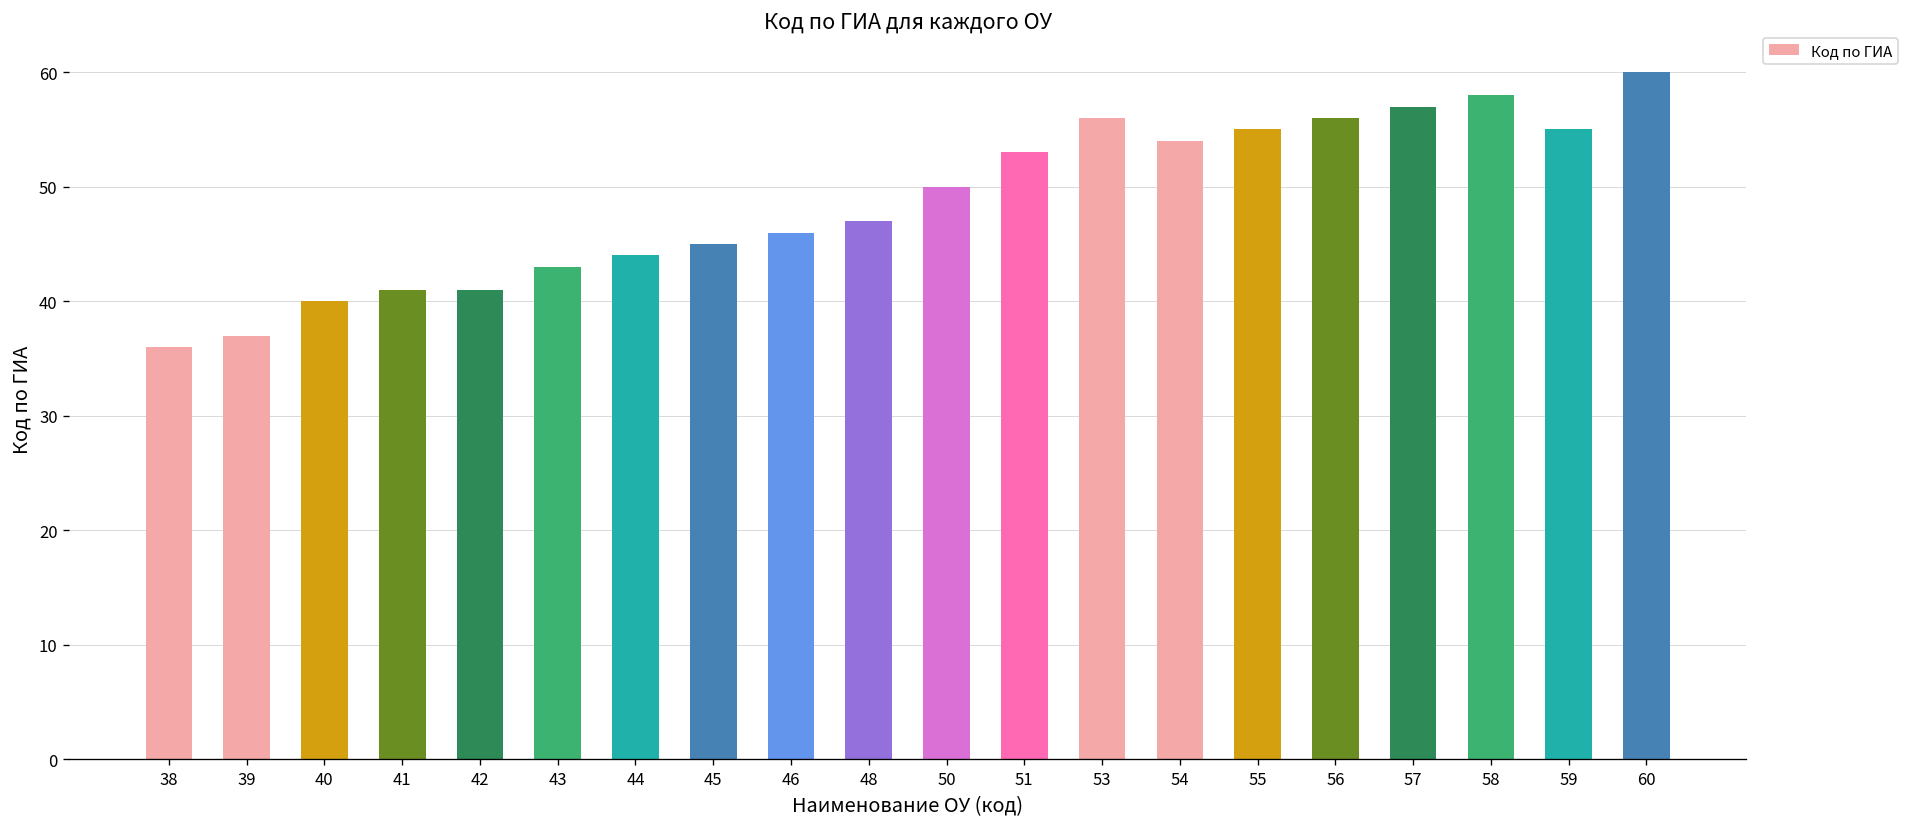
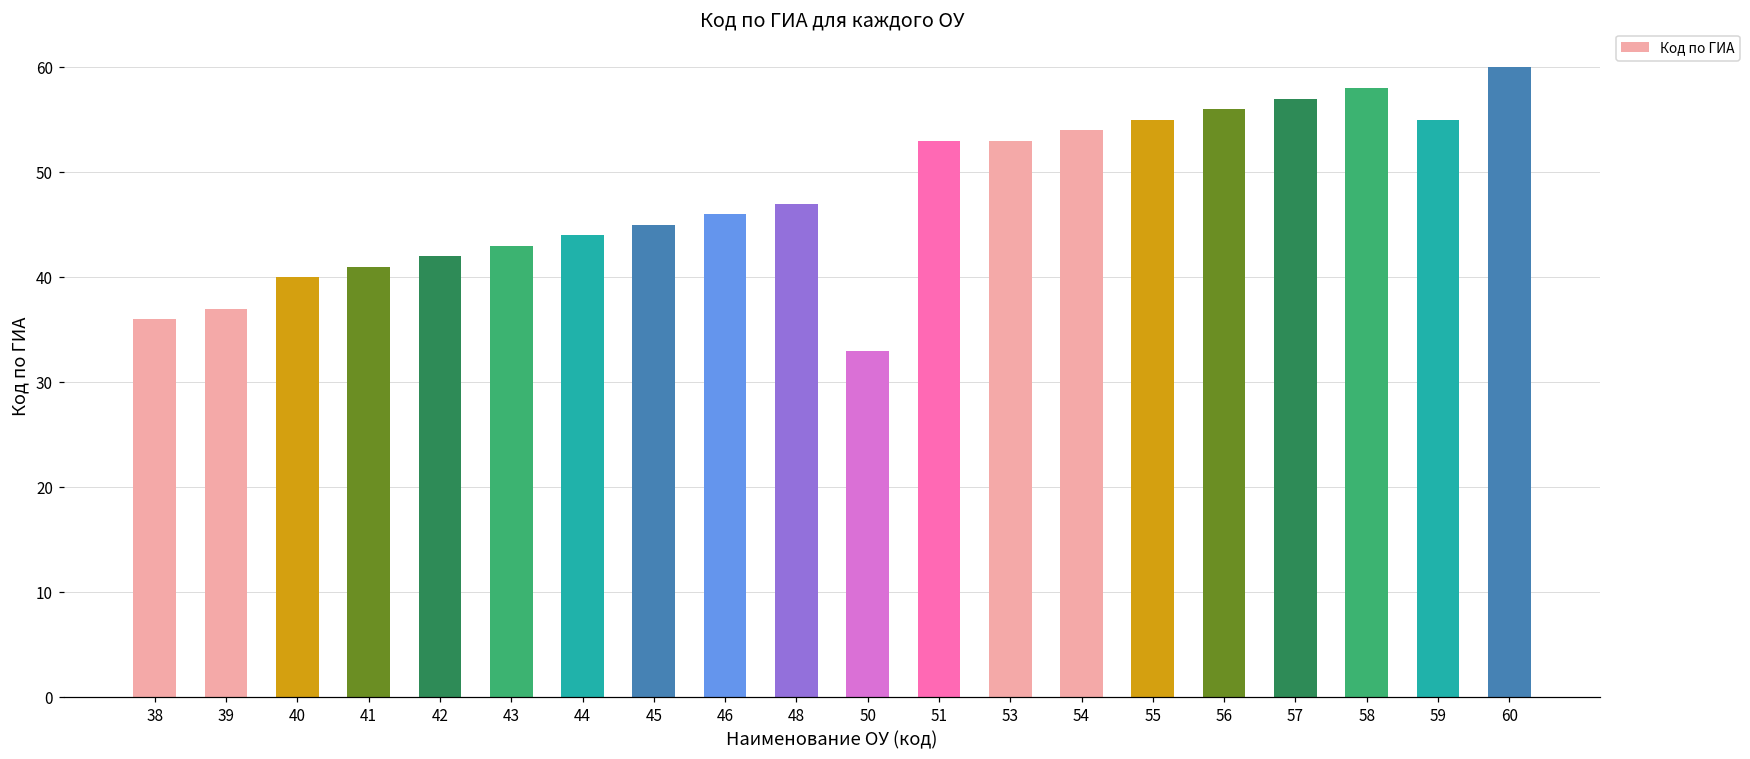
42: 41 -> 42
50: 50 -> 33
53: 56 -> 53
